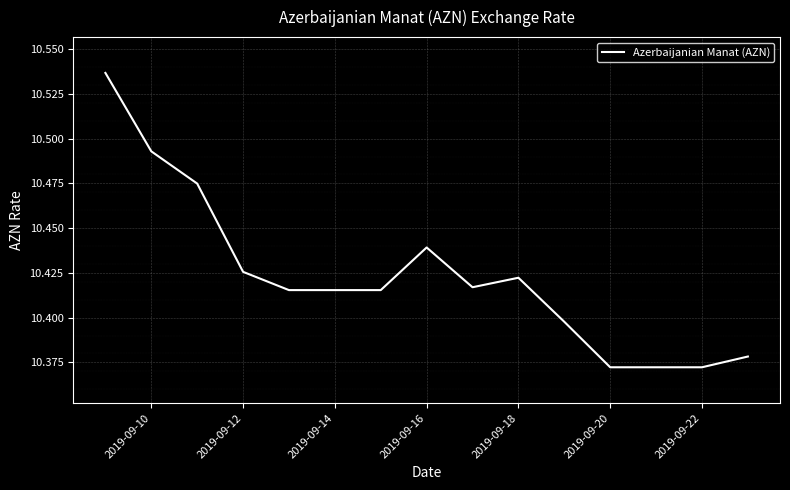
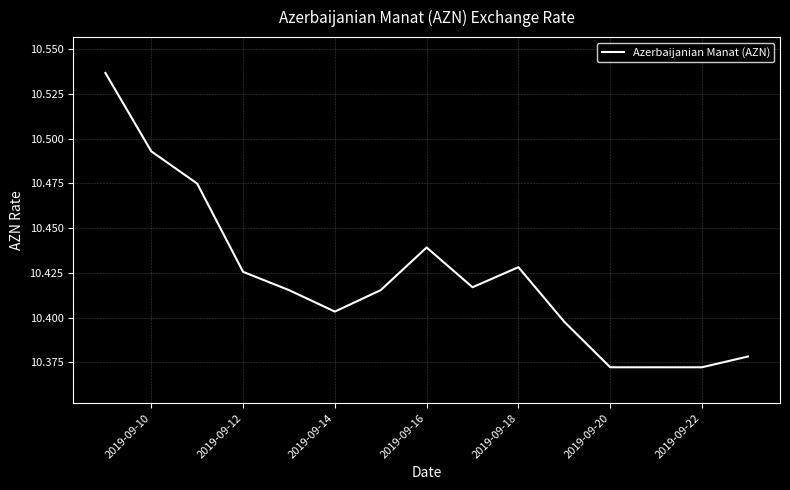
2019-09-14: 10.415 -> 10.403
2019-09-18: 10.422 -> 10.428
